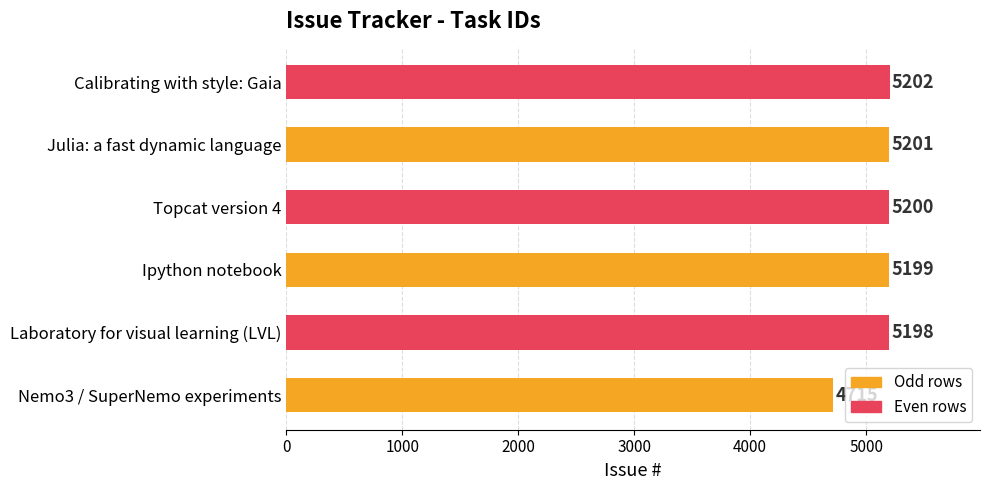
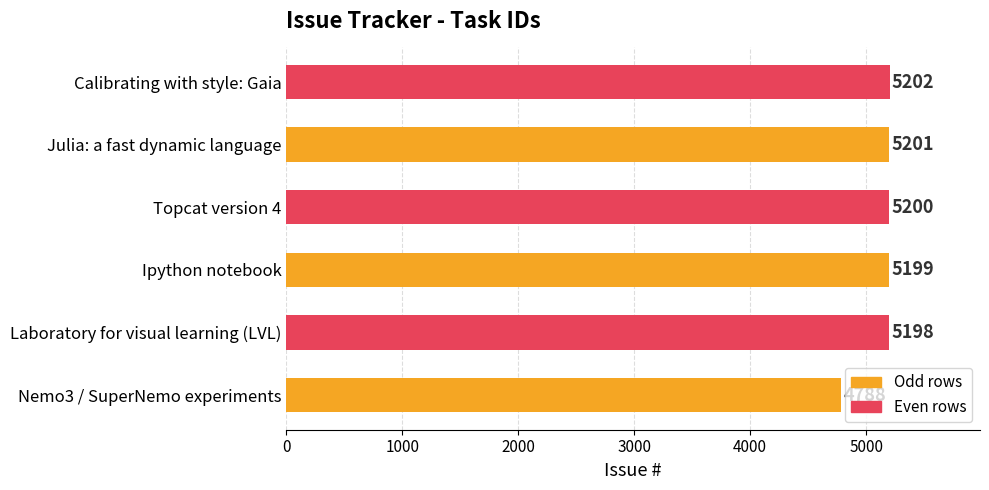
Nemo3 / SuperNemo experiments: 4720 -> 4790
